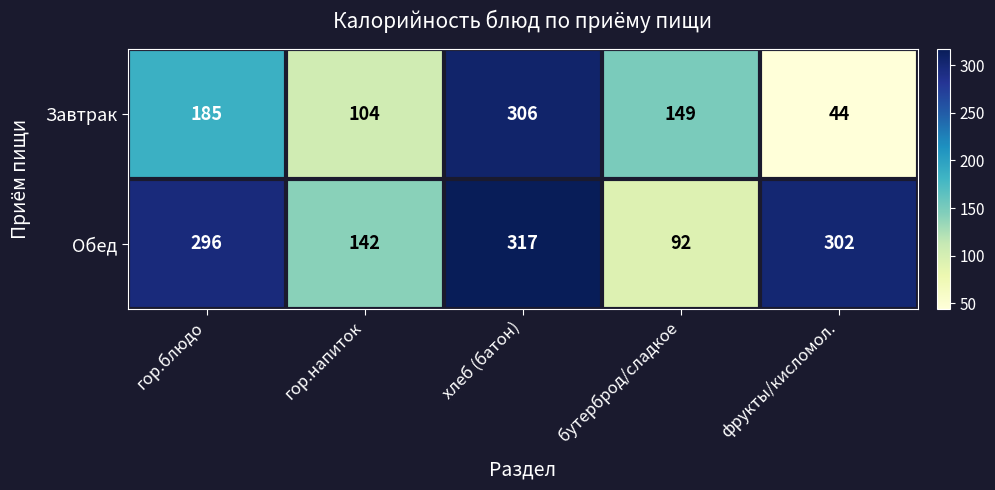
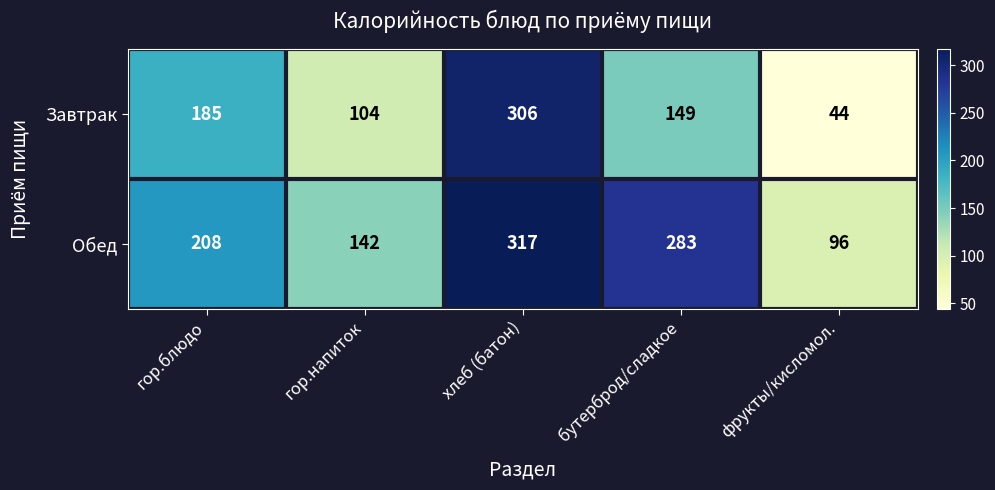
Обед, гор.блюдо: 296 -> 208
Обед, бутерброд/сладкое: 92 -> 283
Обед, фрукты/кисломол.: 302 -> 96
